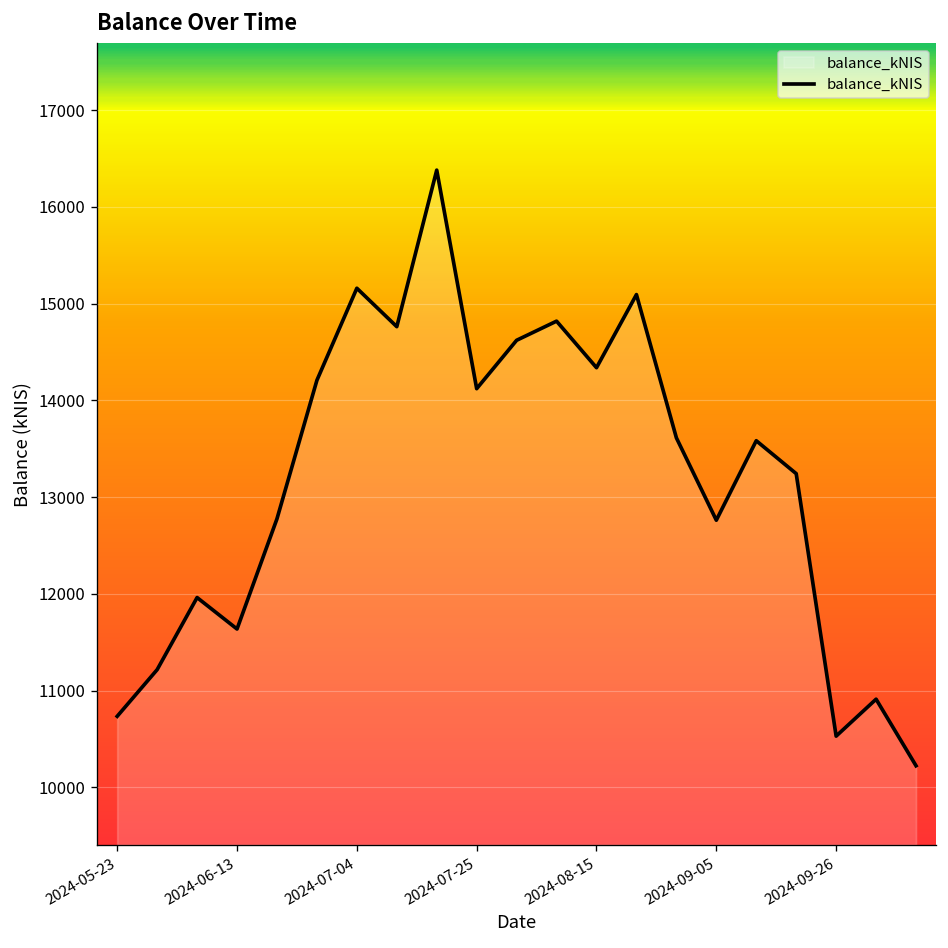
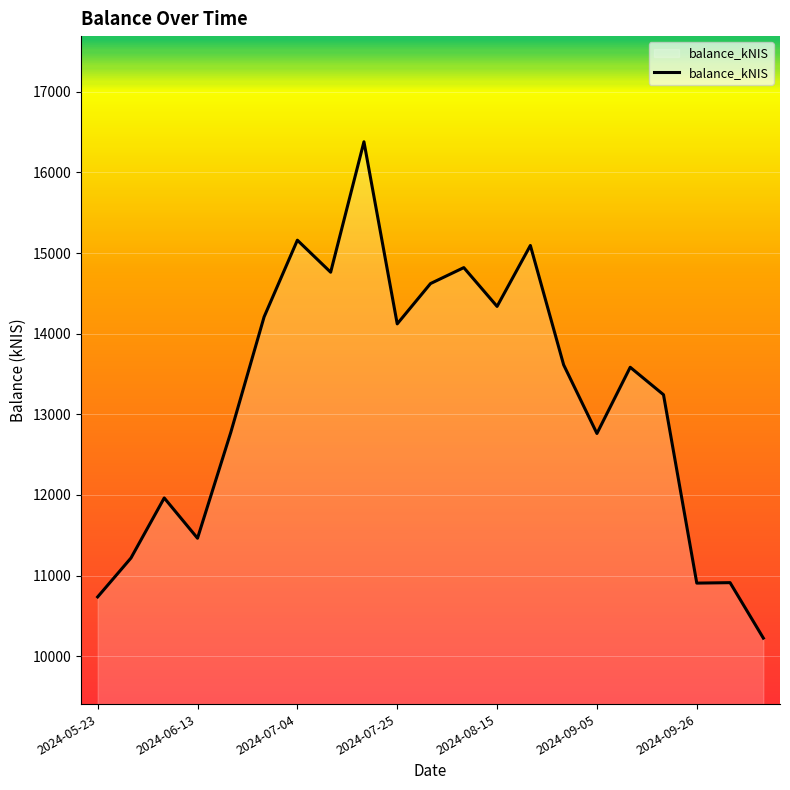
2024-06-13: 11600 -> 11500
2024-09-26: 10500 -> 10900
